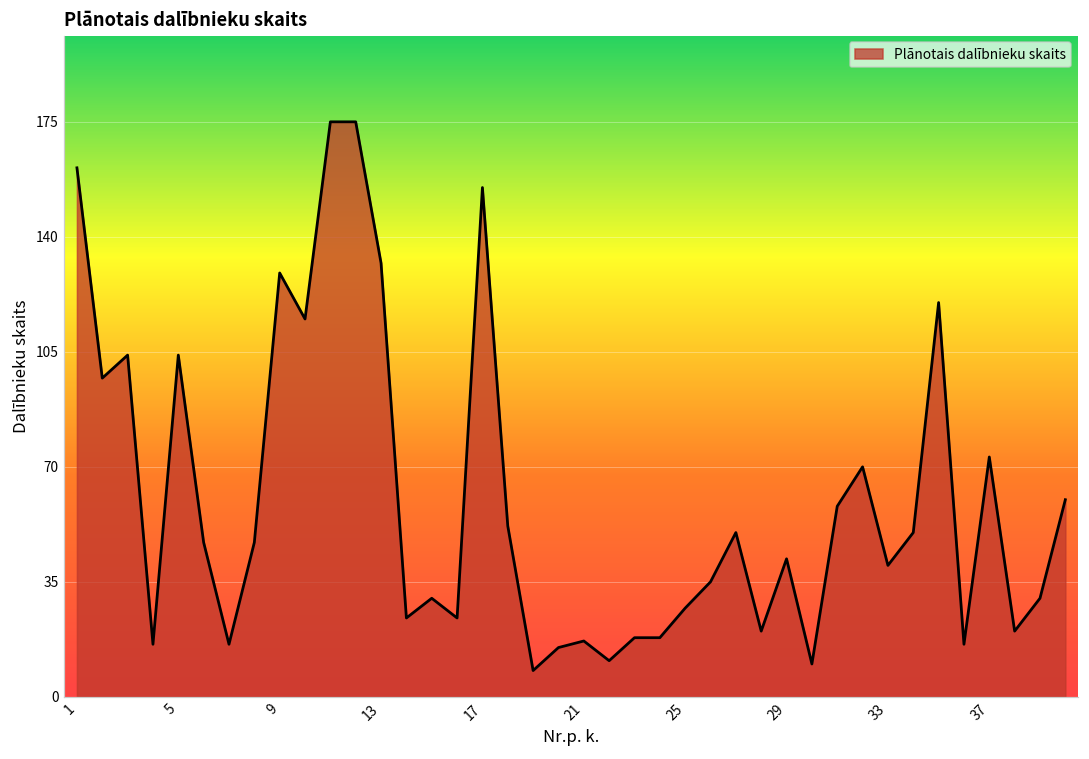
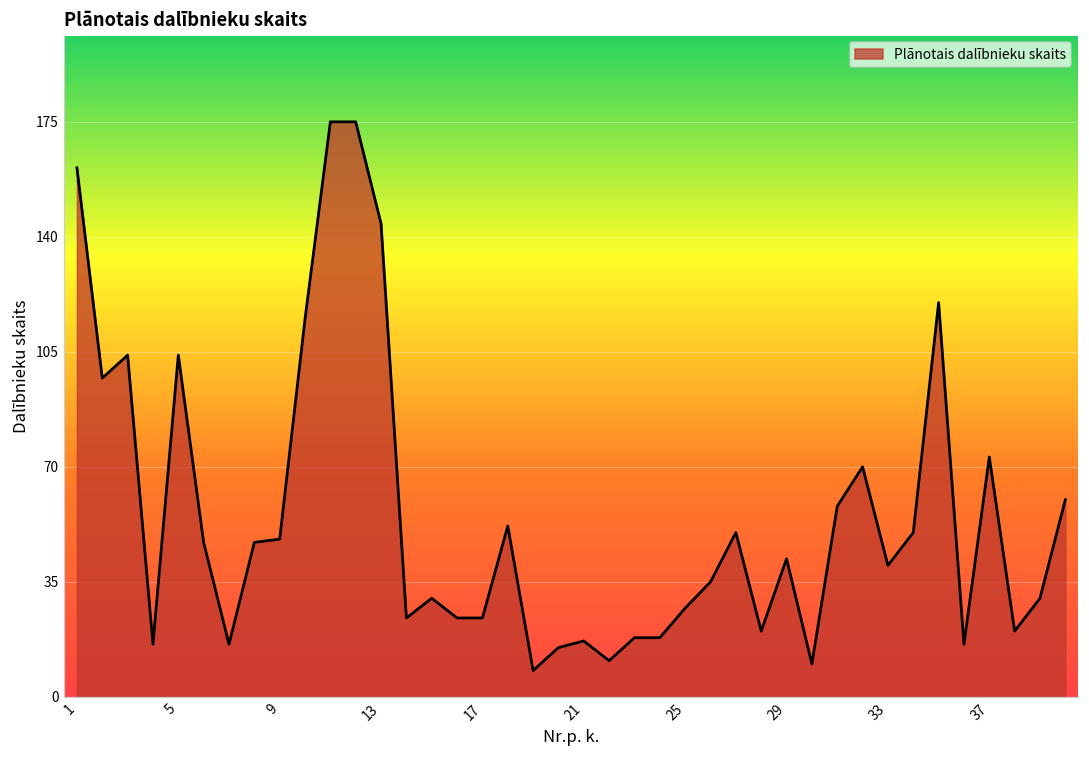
9: 129 -> 48
13: 132 -> 144
17: 155 -> 24
